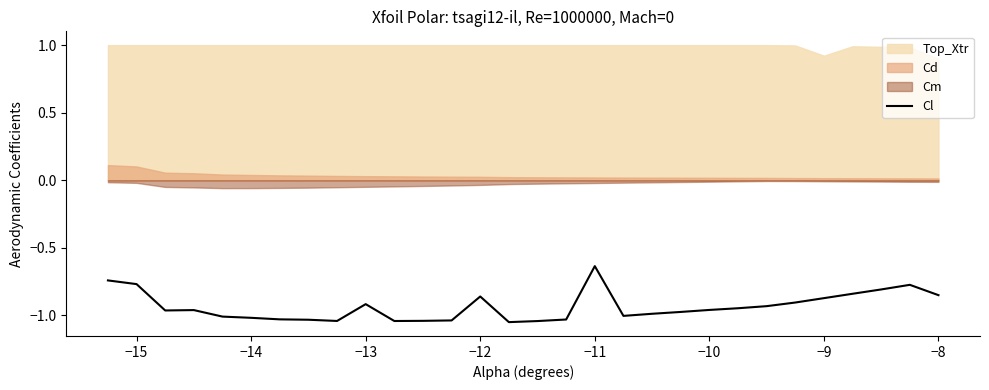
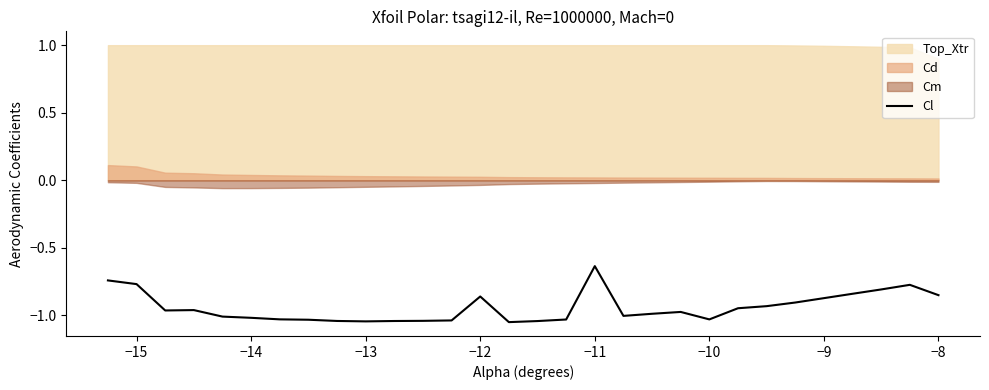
Cl, −13: -0.92 -> -1.04
Cl, −10: -0.96 -> -1.03
Top_Xtr, −9: 0.92 -> 1.00
